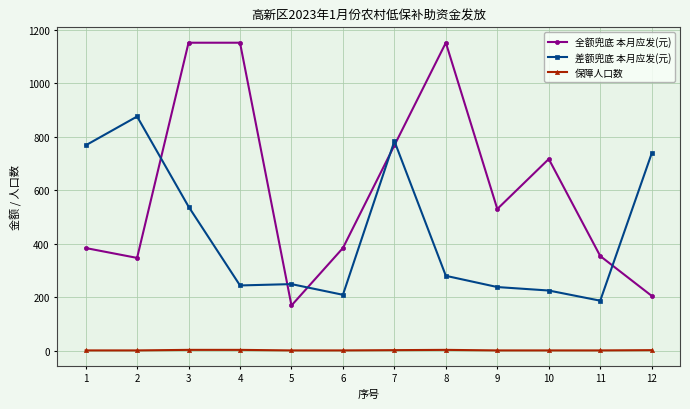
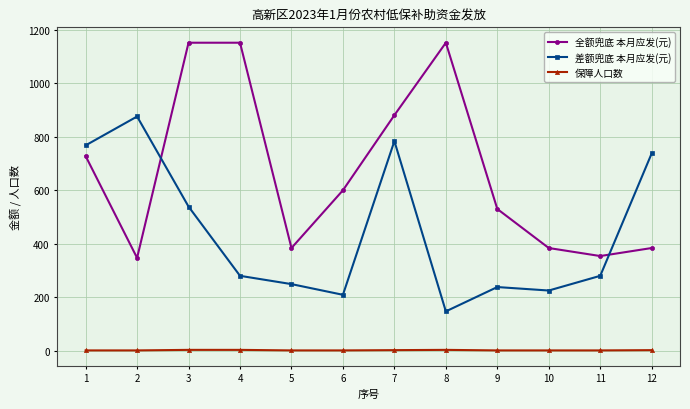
全额兜底 本月应发(元), 1: 380 -> 730
差额兜底 本月应发(元), 4: 240 -> 280
全额兜底 本月应发(元), 5: 170 -> 380
全额兜底 本月应发(元), 6: 380 -> 600
全额兜底 本月应发(元), 7: 770 -> 880
差额兜底 本月应发(元), 8: 280 -> 150
全额兜底 本月应发(元), 10: 720 -> 380
差额兜底 本月应发(元), 11: 190 -> 280
全额兜底 本月应发(元), 12: 210 -> 380
